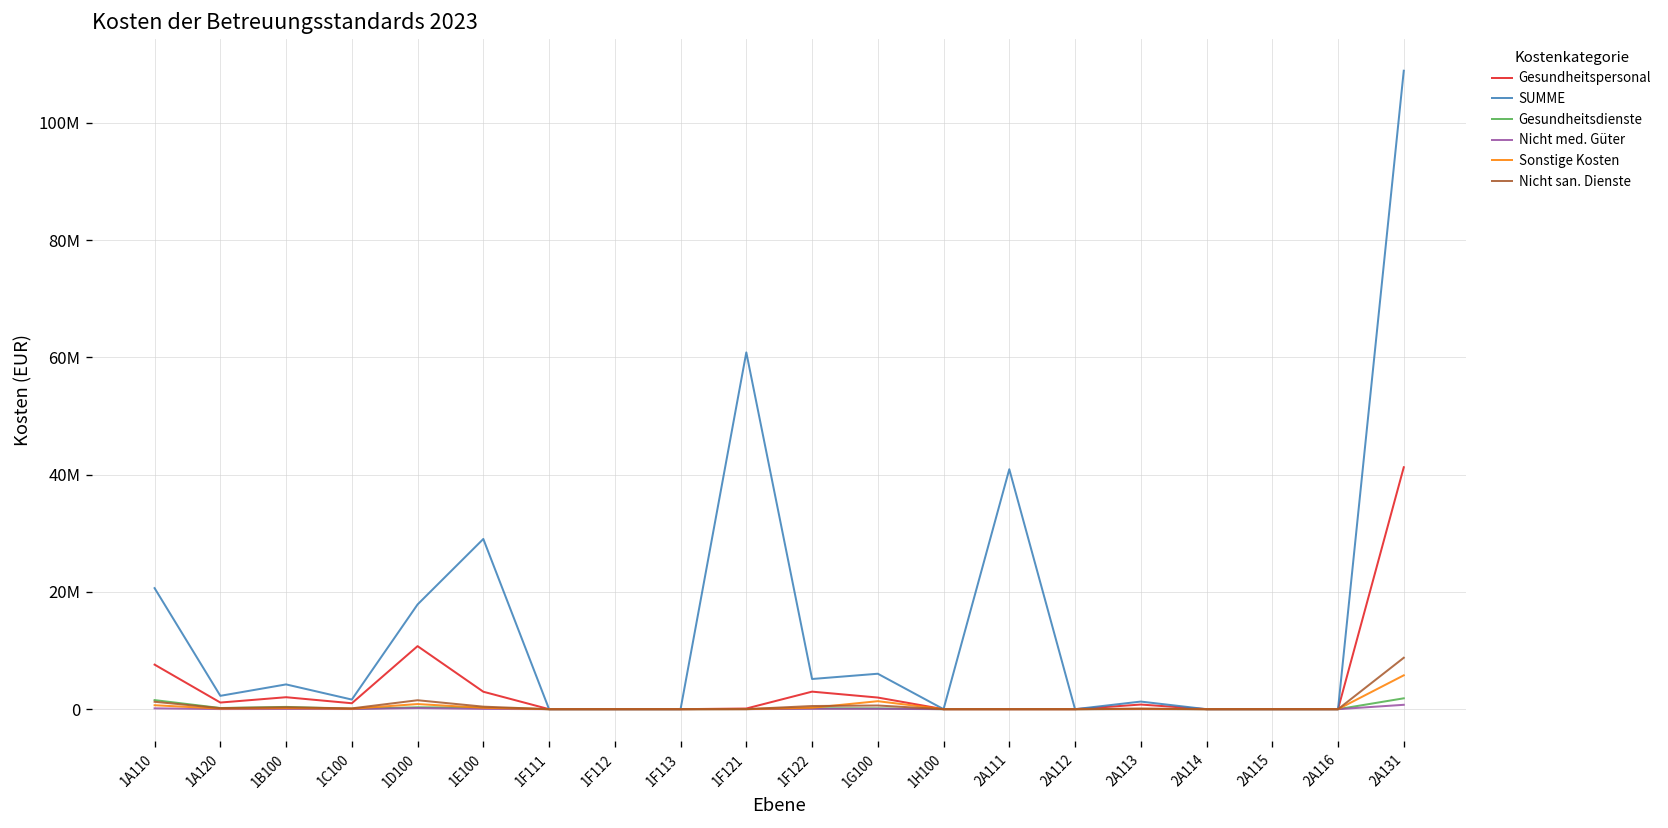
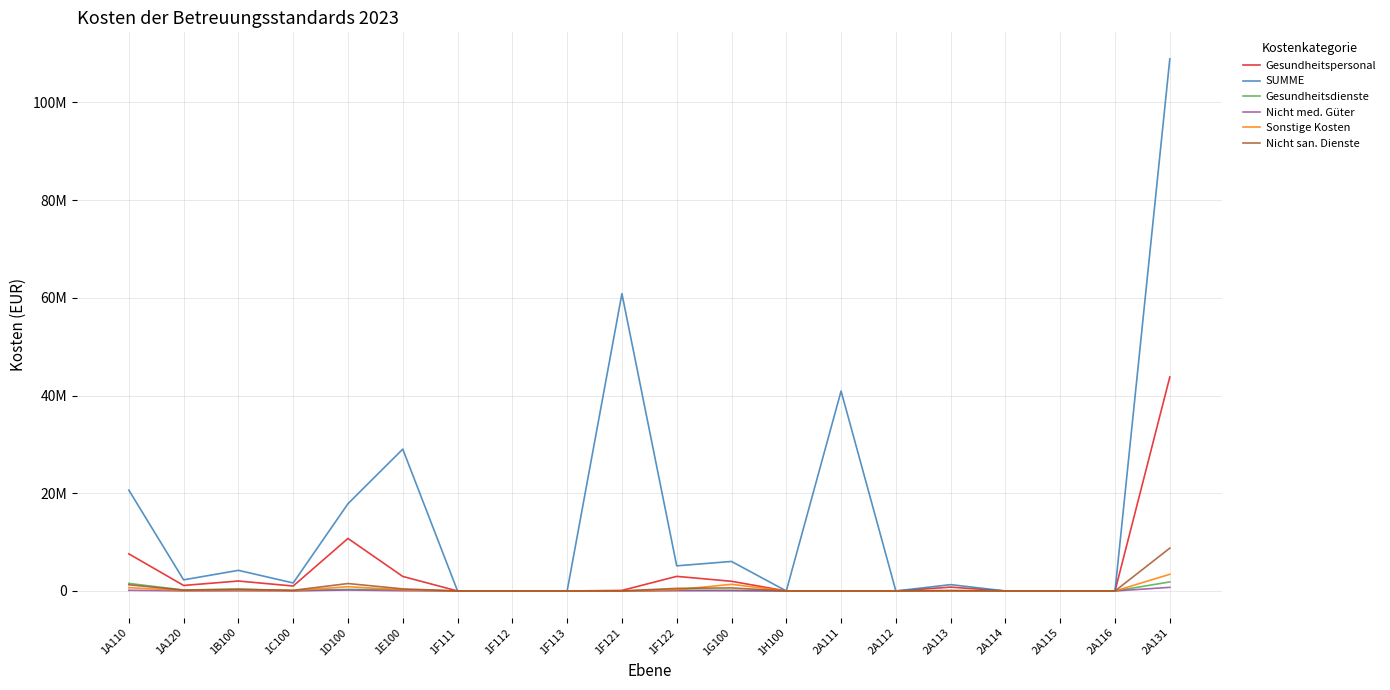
Gesundheitspersonal, 2A131: 41000000 -> 44000000
Sonstige Kosten, 2A131: 6000000 -> 3000000
